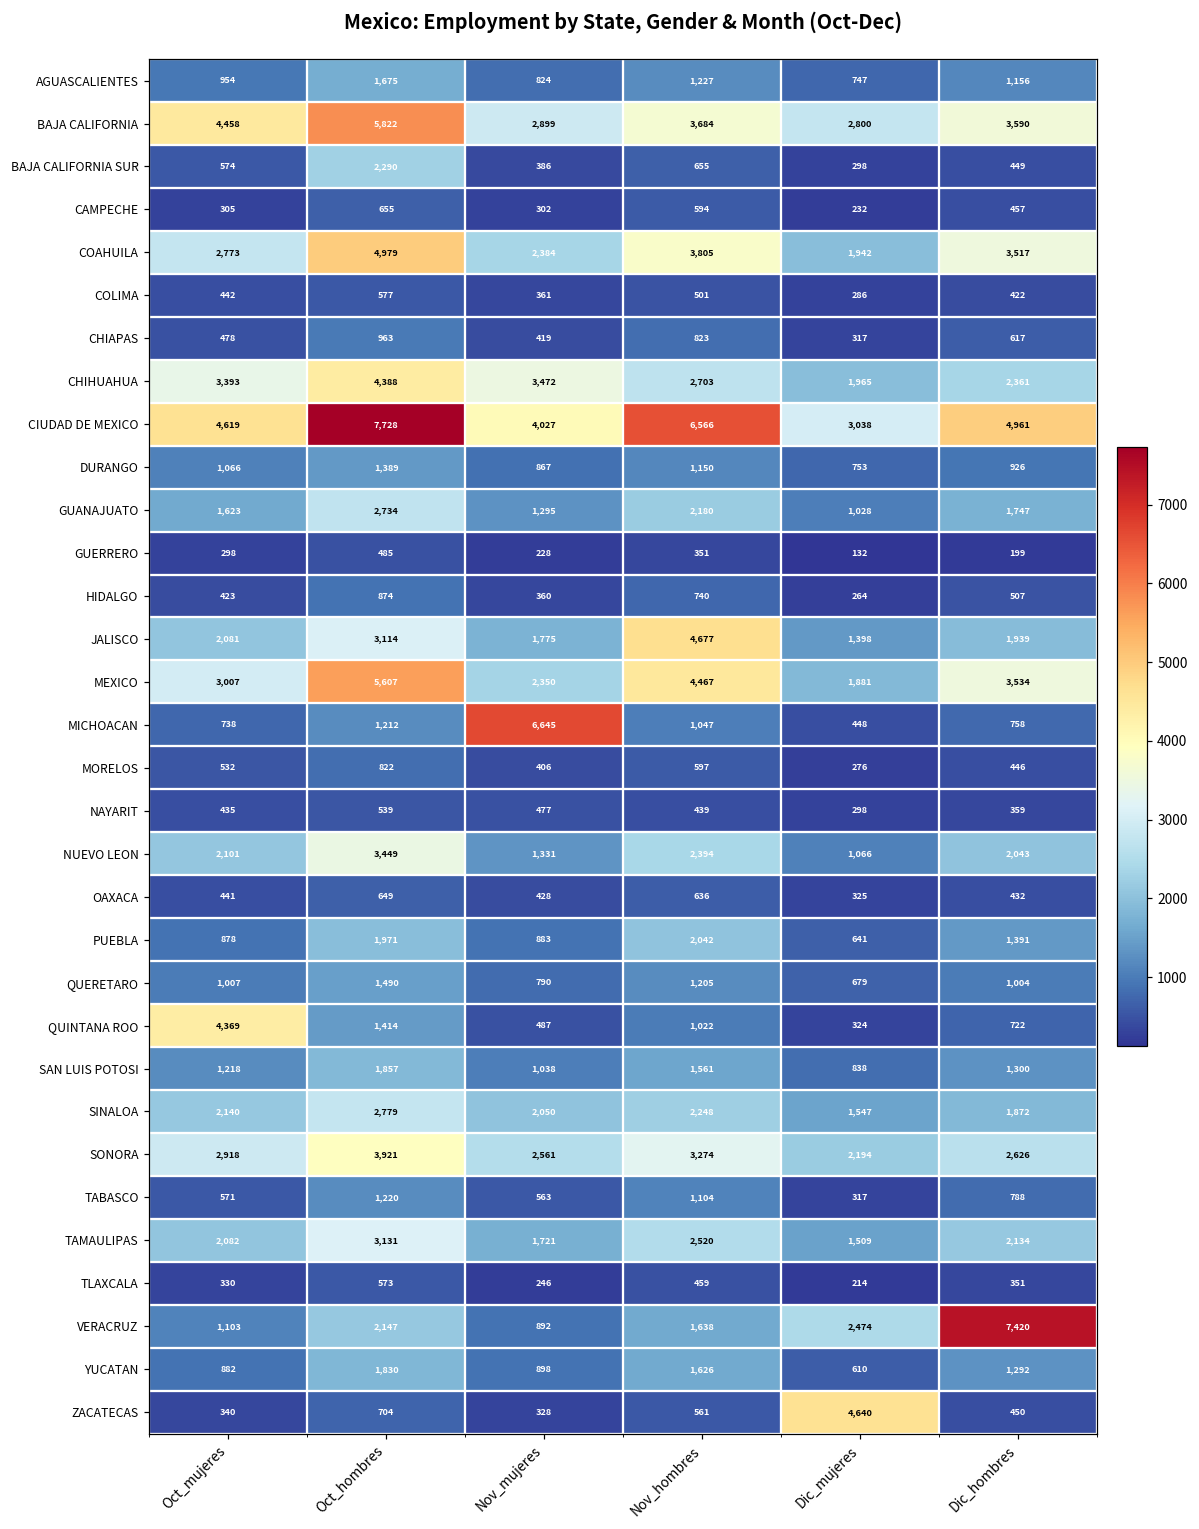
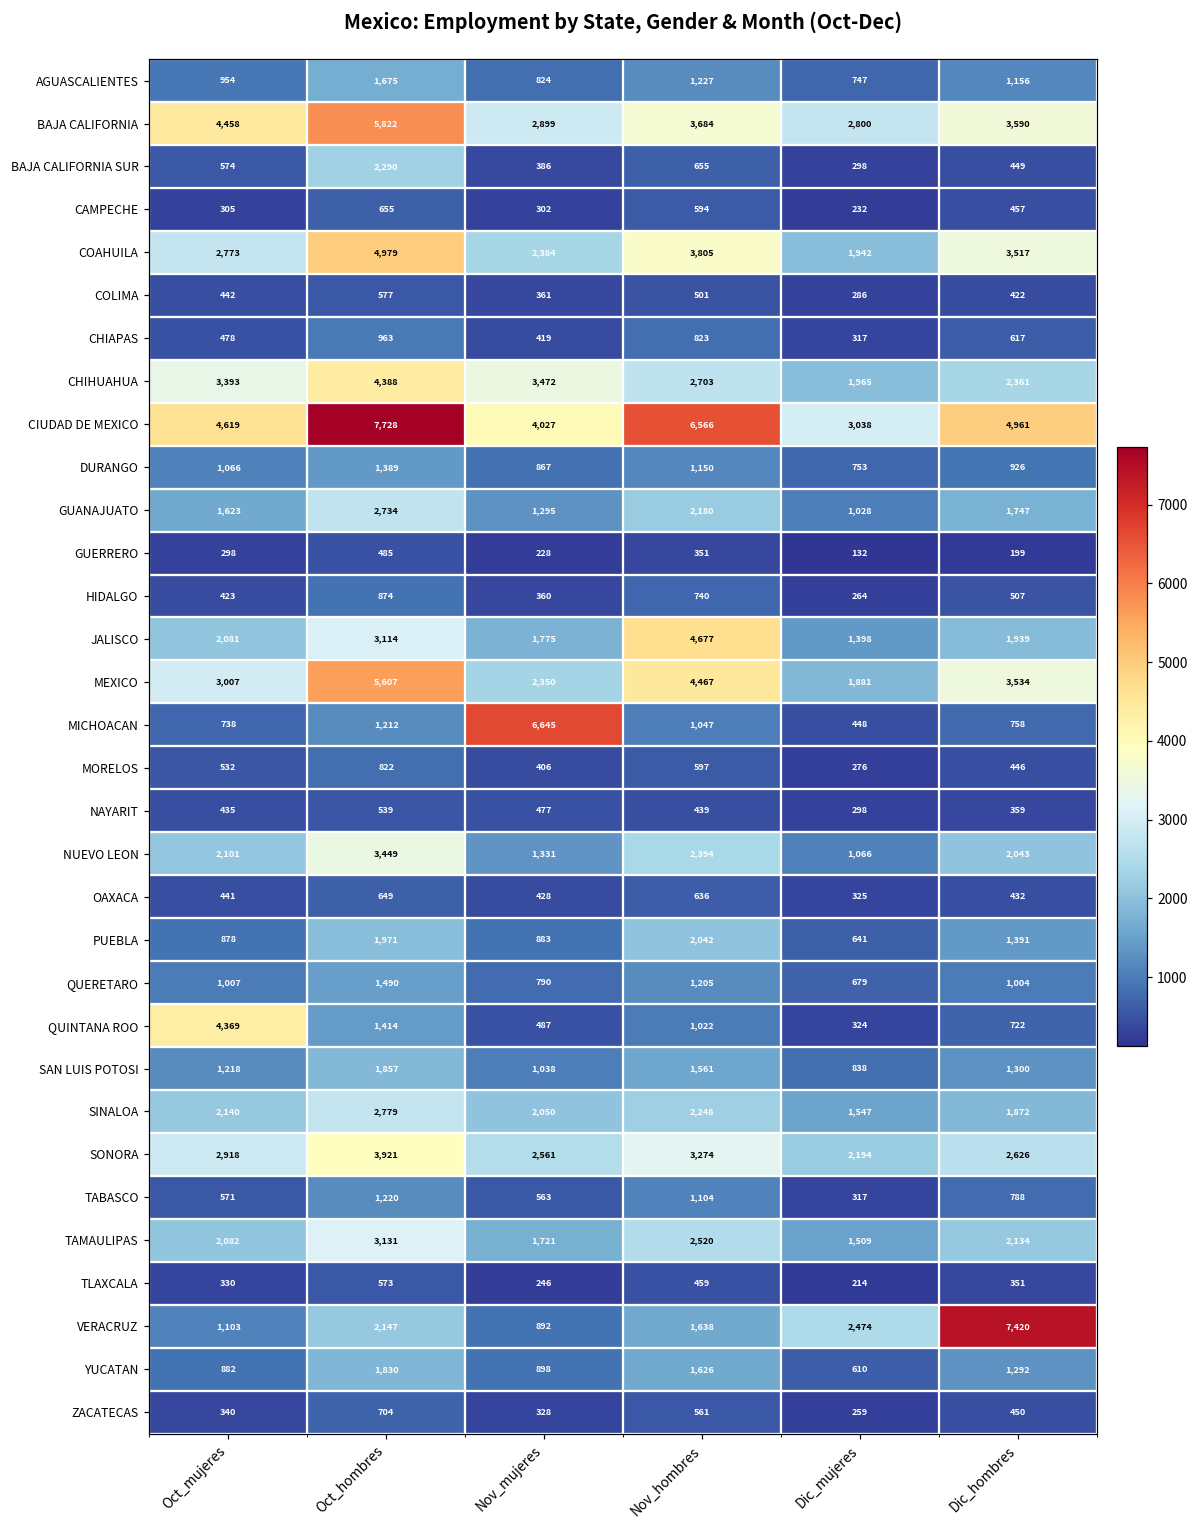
ZACATECAS, Dic_mujeres: 4,640 -> 259
